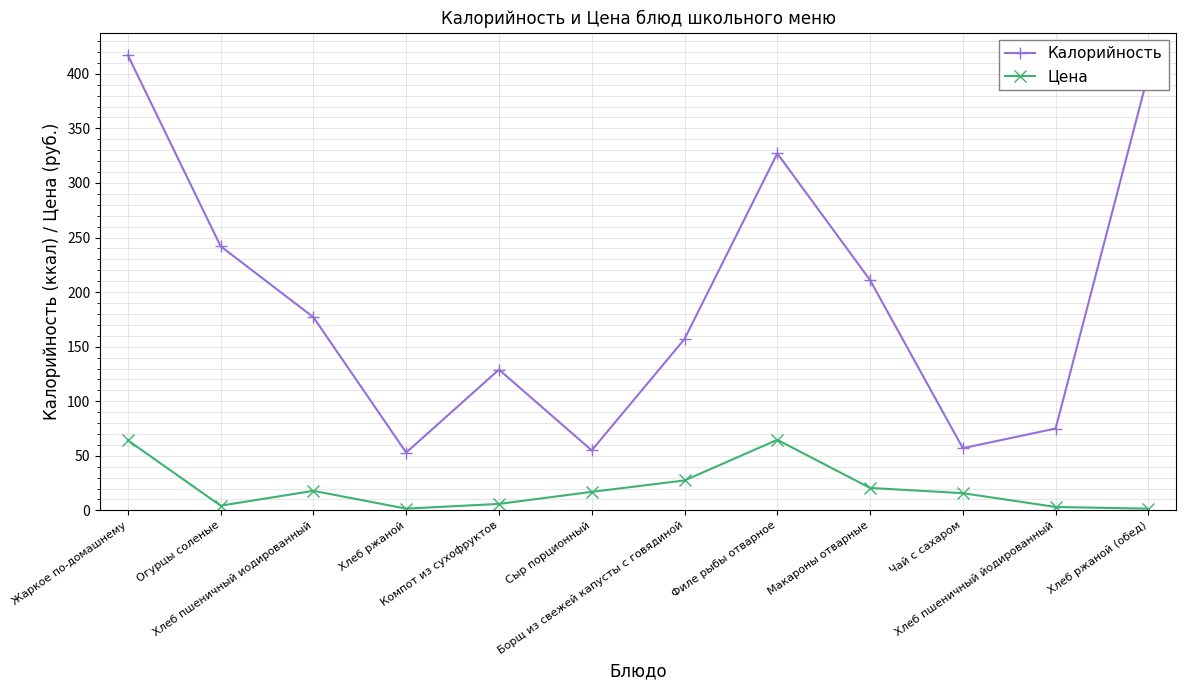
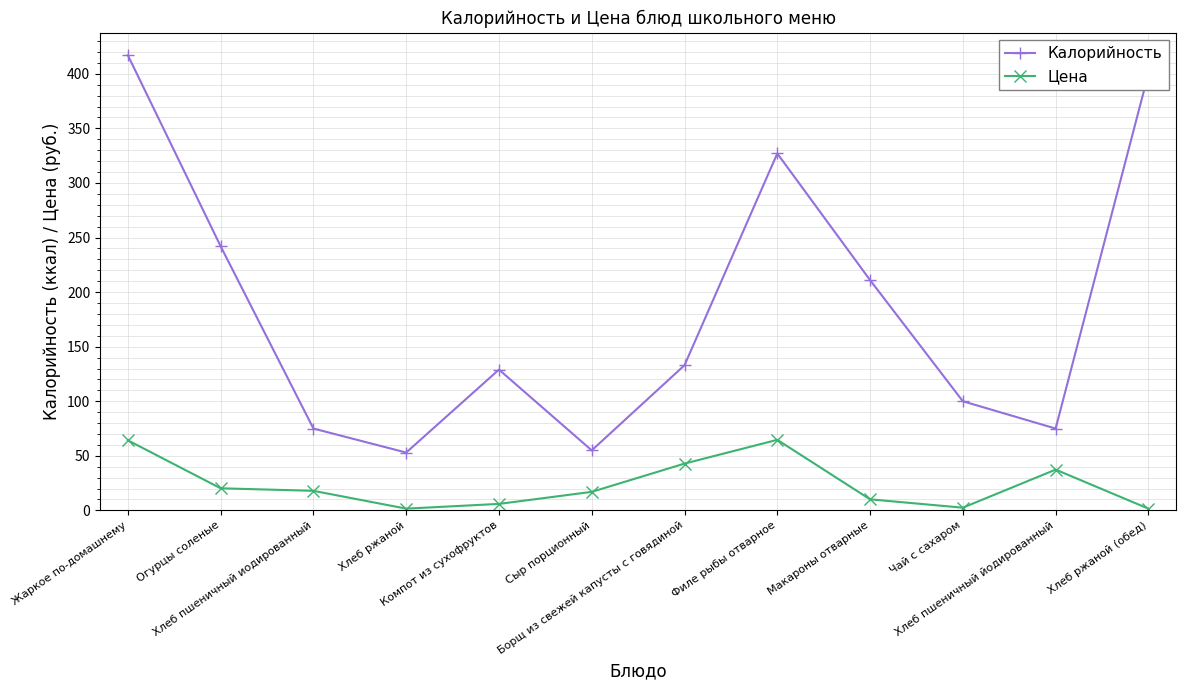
Цена, Огурцы соленые: 4 -> 20
Калорийность, Хлеб пшеничный иодированный: 177 -> 75
Калорийность, Борщ из свежей капусты с говядиной: 157 -> 133
Цена, Борщ из свежей капусты с говядиной: 27 -> 43
Цена, Макароны отварные: 21 -> 10
Калорийность, Чай с сахаром: 57 -> 100
Цена, Чай с сахаром: 16 -> 2
Цена, Хлеб пшеничный йодированный: 3 -> 37
